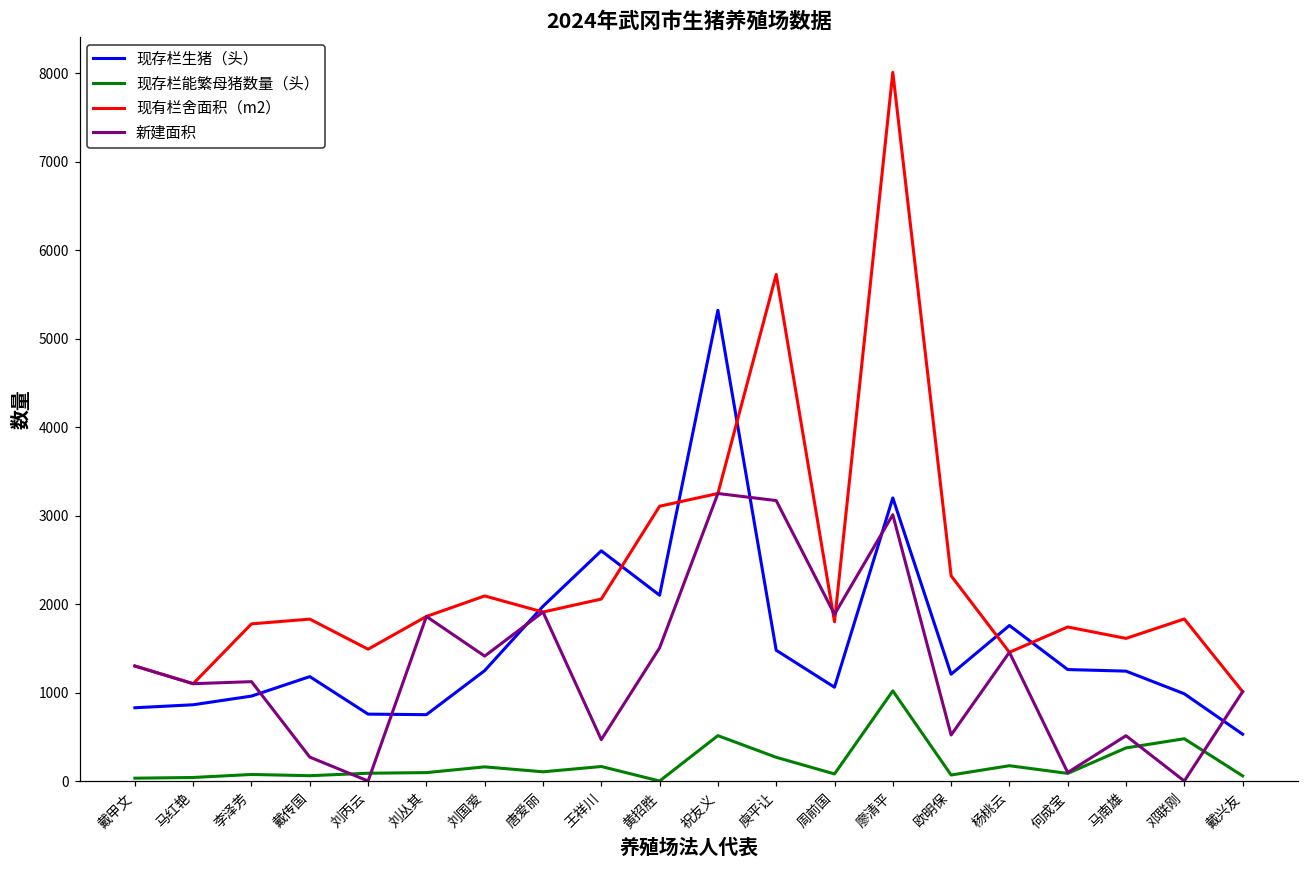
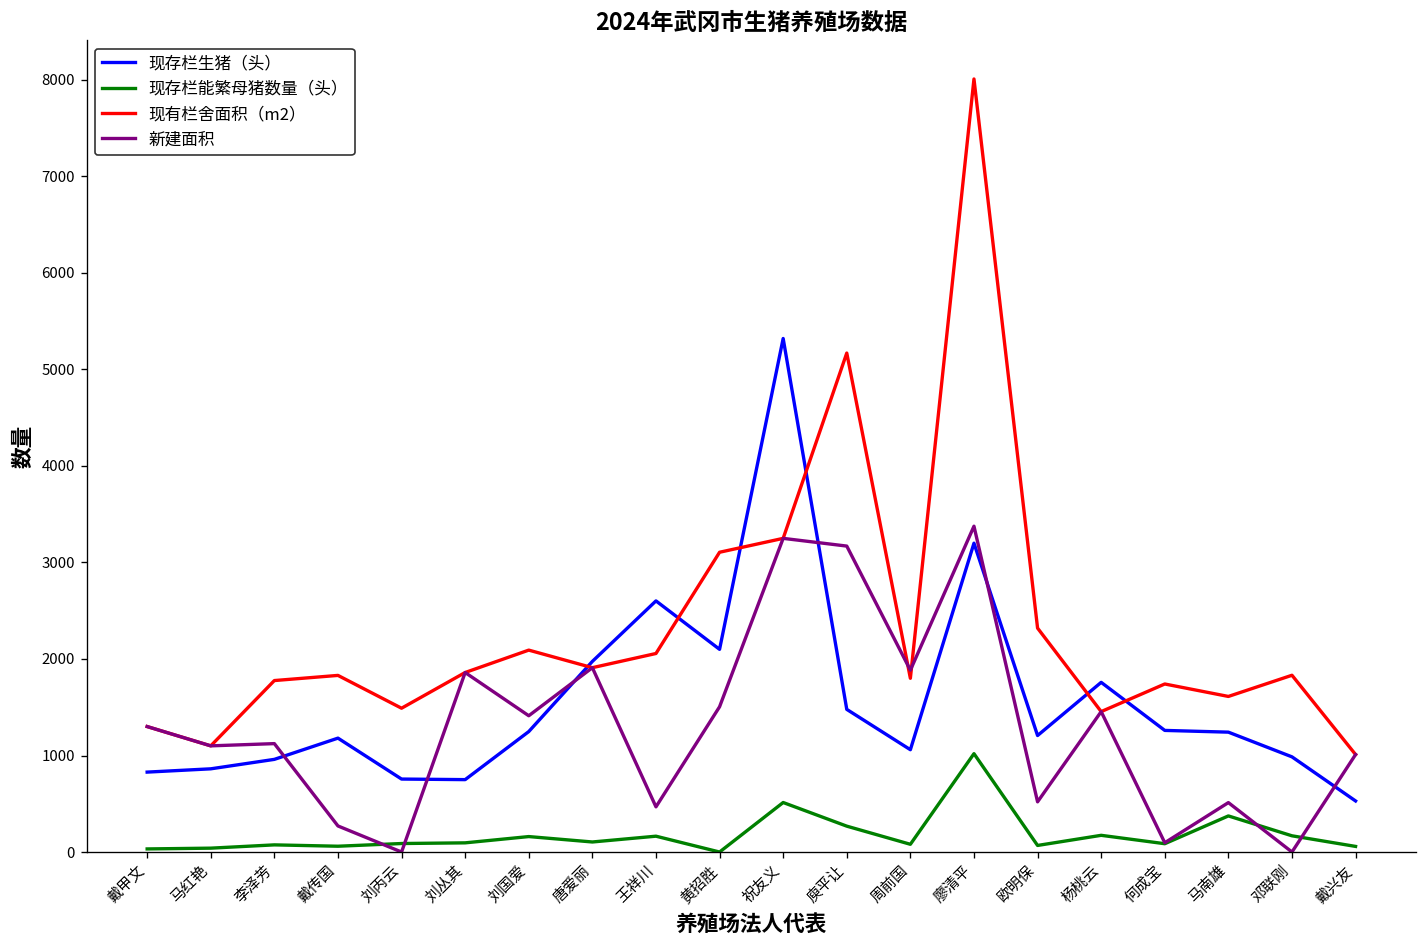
现有栏舍面积（m2）, 庾平让: 5700 -> 5200
新建面积, 廖清平: 3000 -> 3400
现存栏能繁母猪数量（头）, 邓联刚: 500 -> 200
